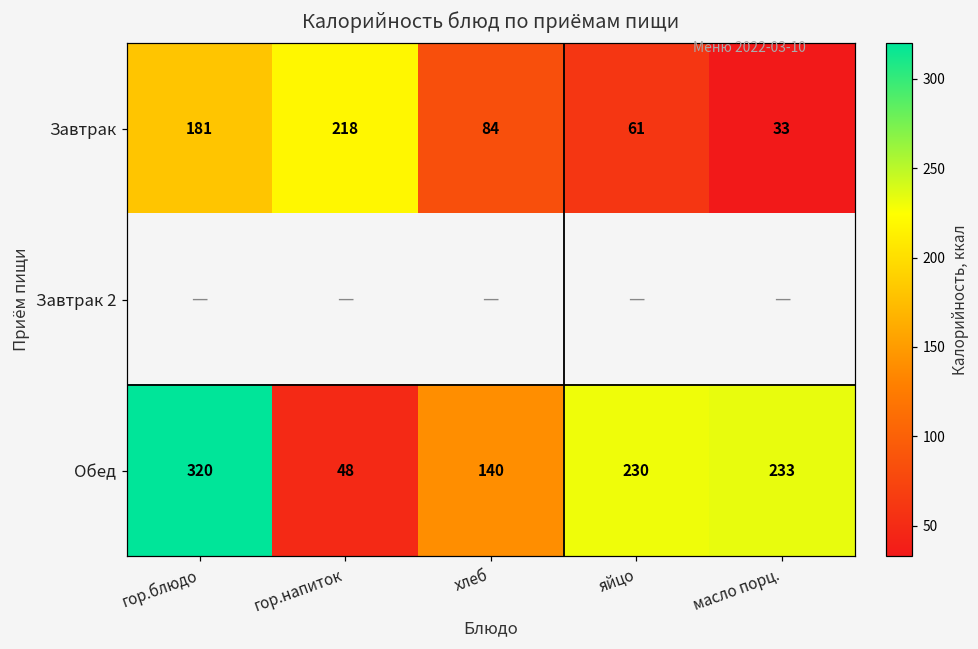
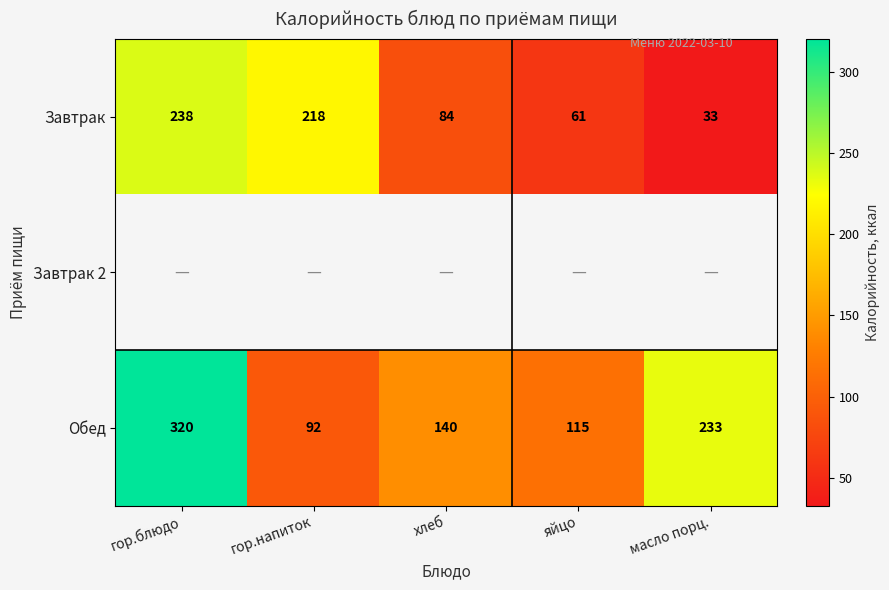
Завтрак, гор.блюдо: 181 -> 238
Обед, гор.напиток: 48 -> 92
Обед, яйцо: 230 -> 115
